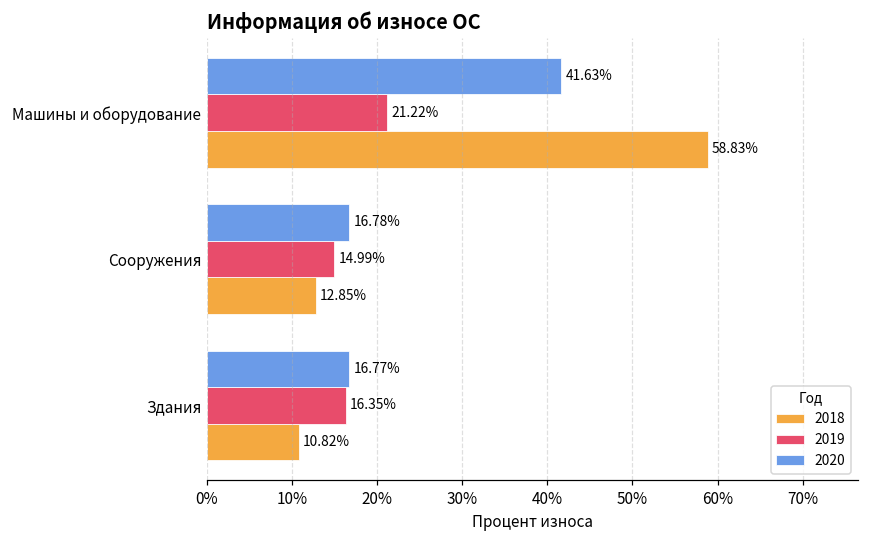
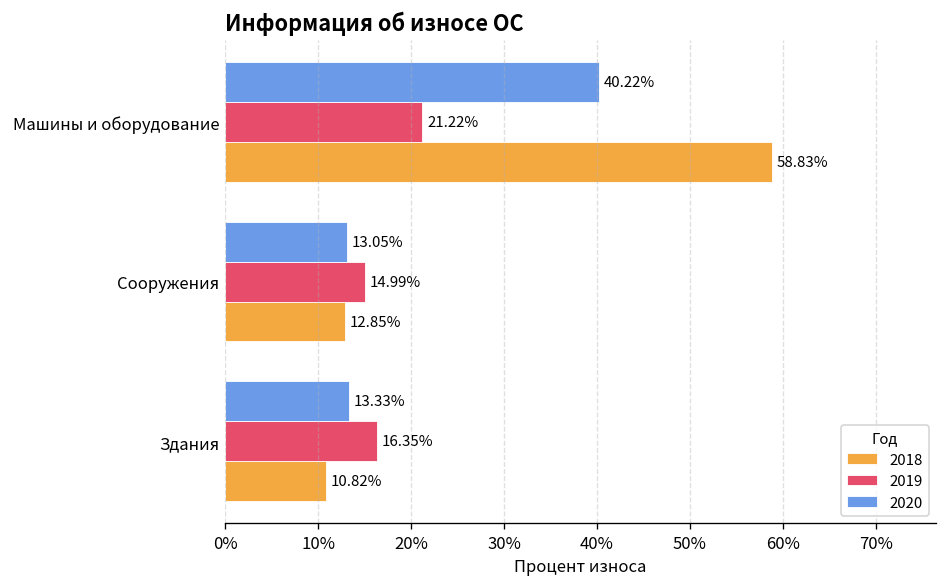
2020, Машины и оборудование: 41.63% -> 40.22%
2020, Сооружения: 16.78% -> 13.05%
2020, Здания: 16.77% -> 13.33%
